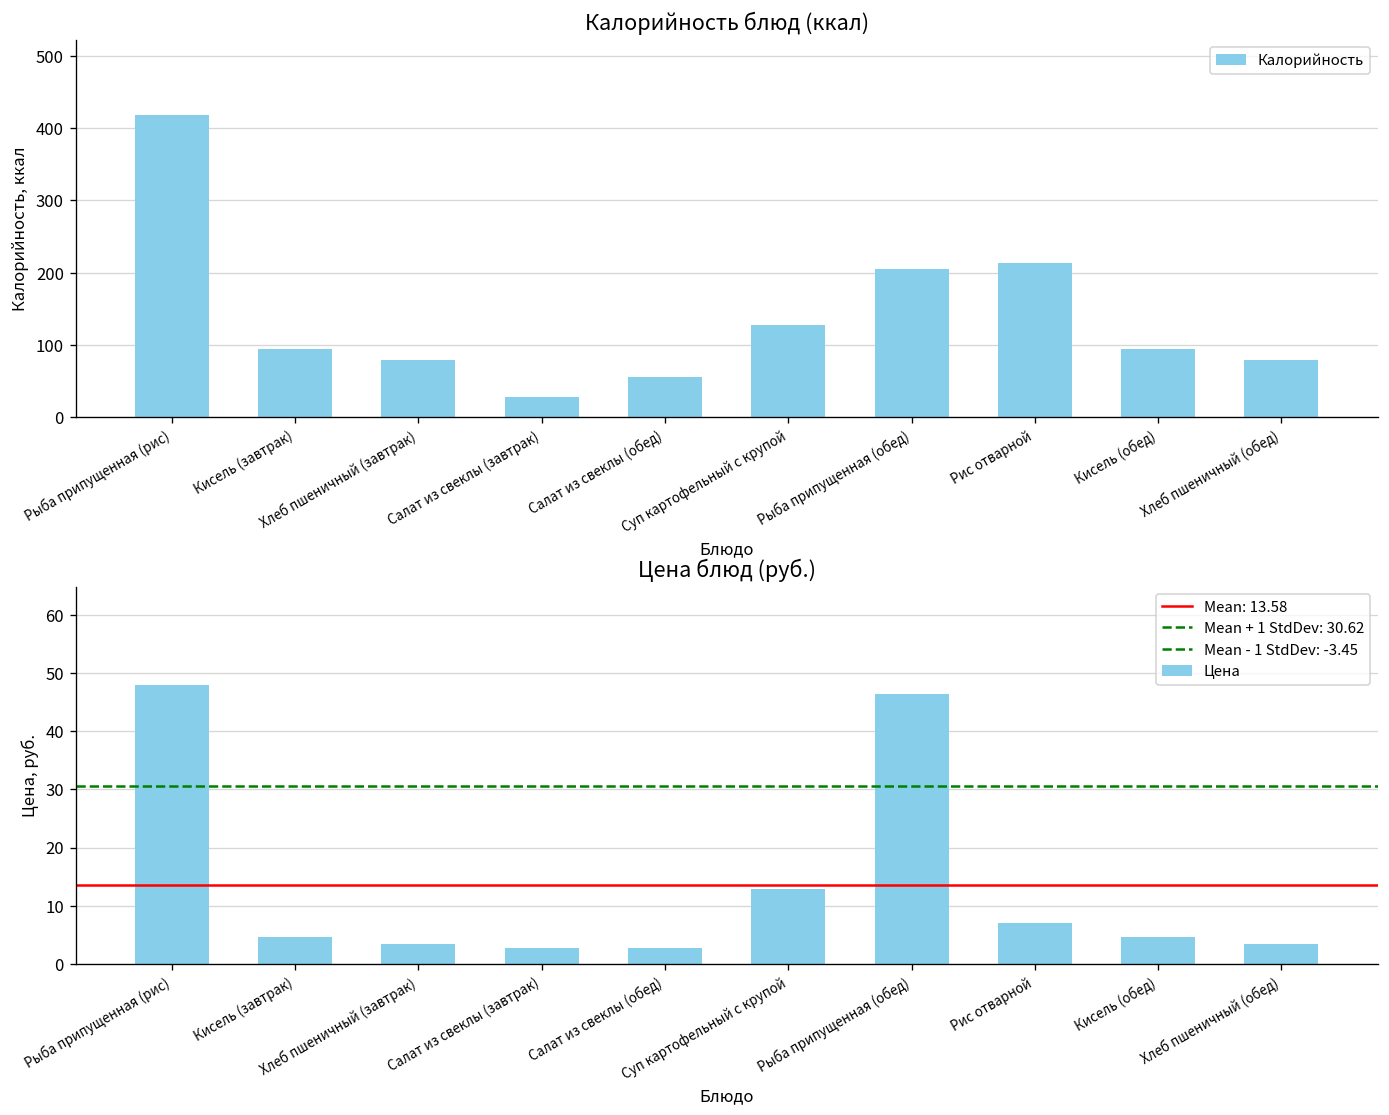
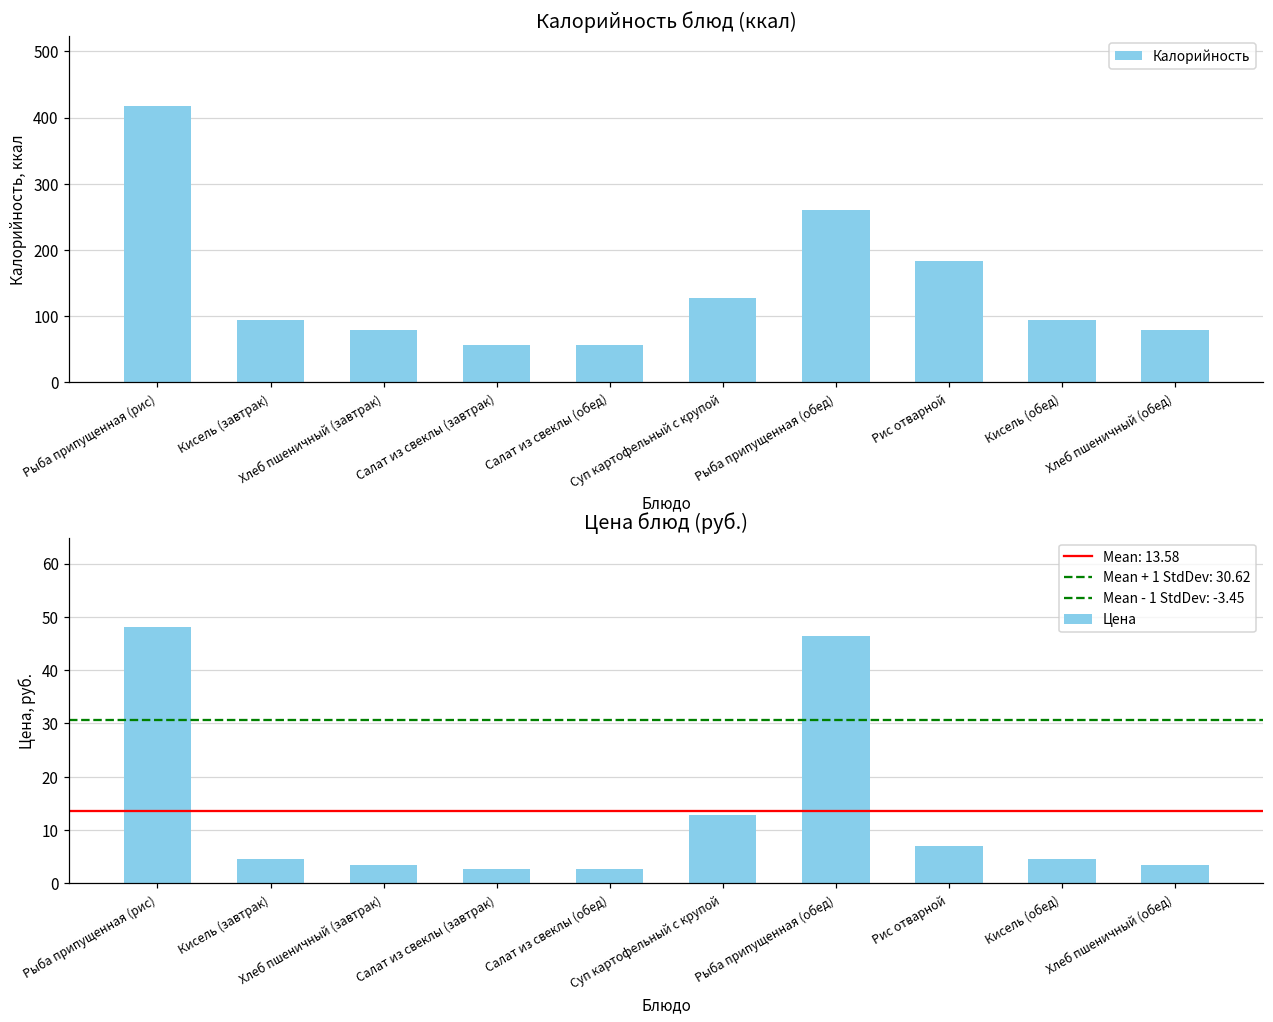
Калорийность блюд (ккал), Салат из свеклы (завтрак): 30 -> 60
Калорийность блюд (ккал), Рыба припущенная (обед): 210 -> 260
Калорийность блюд (ккал), Рис отварной: 210 -> 180
